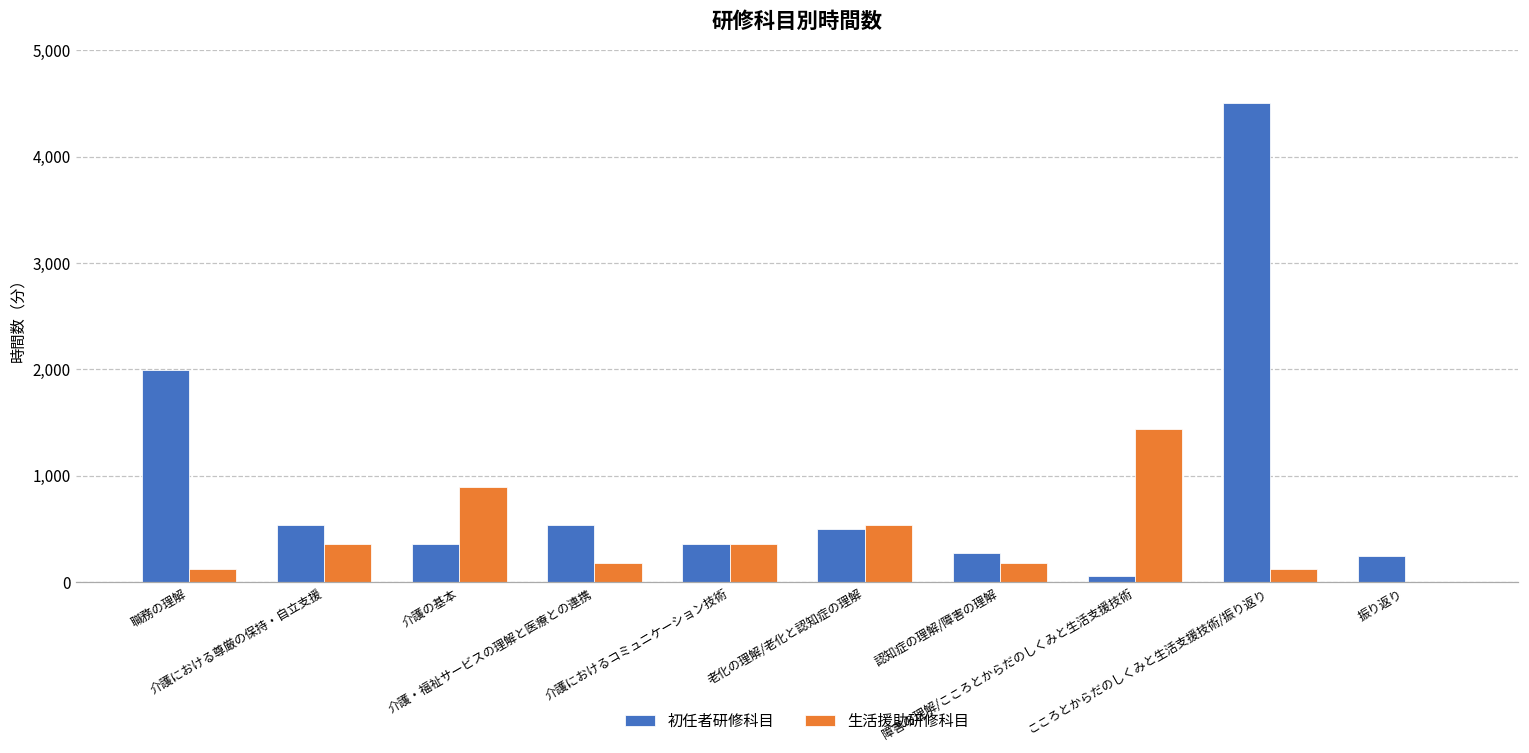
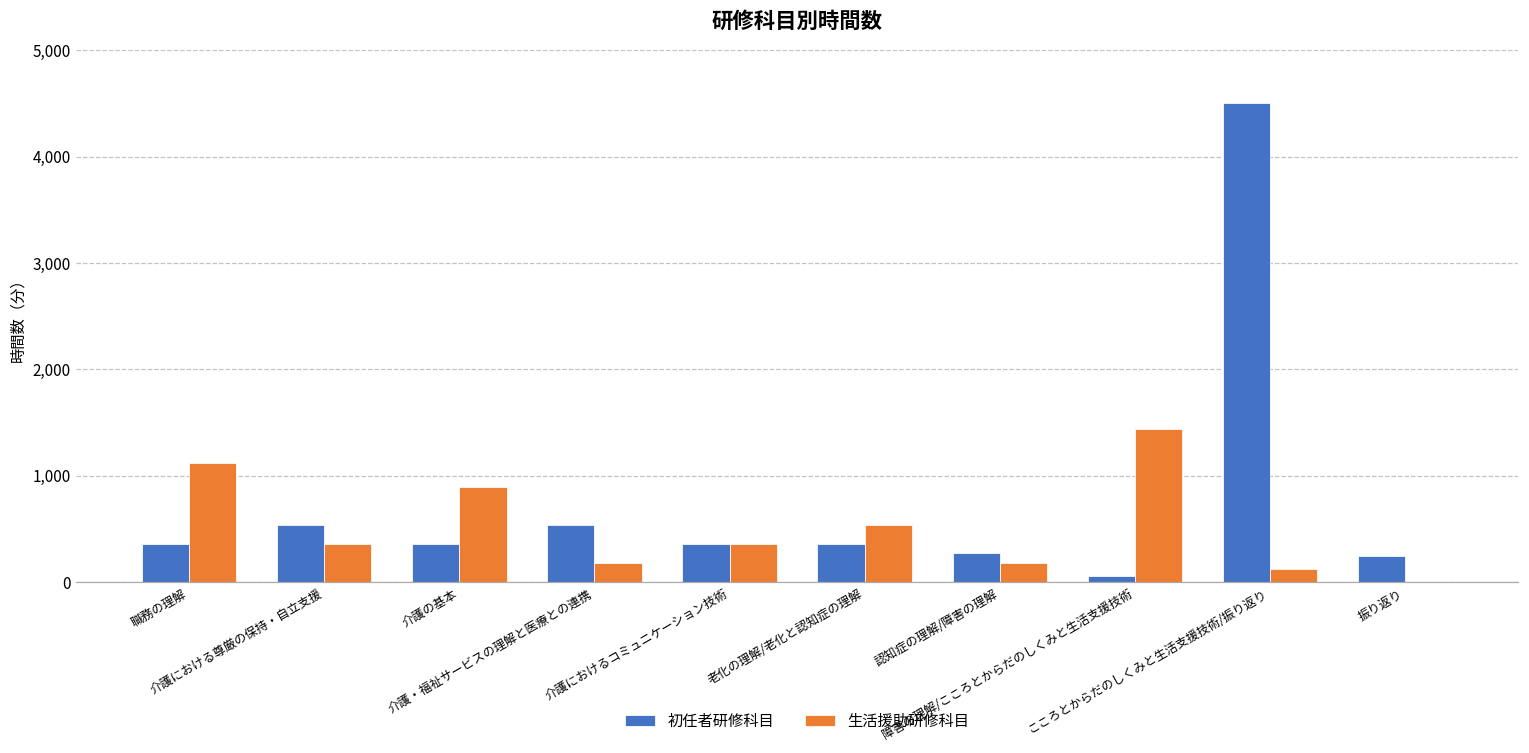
初任者研修科目, 職務の理解: 2,000 -> 400
生活援助研修科目, 職務の理解: 100 -> 1,100
初任者研修科目, 老化の理解/老化と認知症の理解: 500 -> 400
